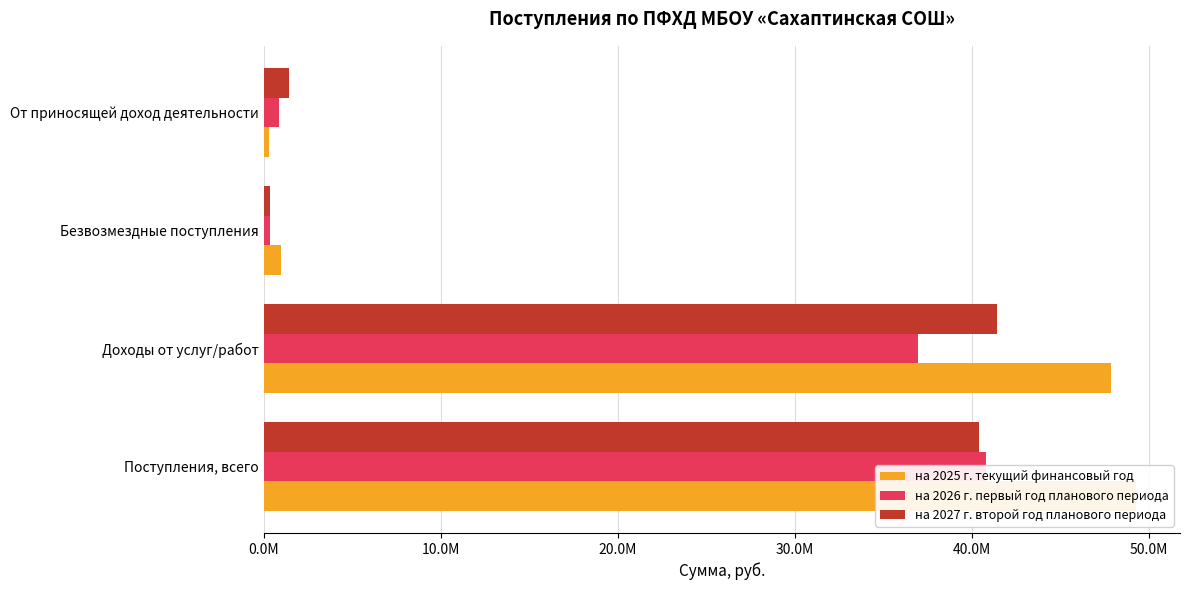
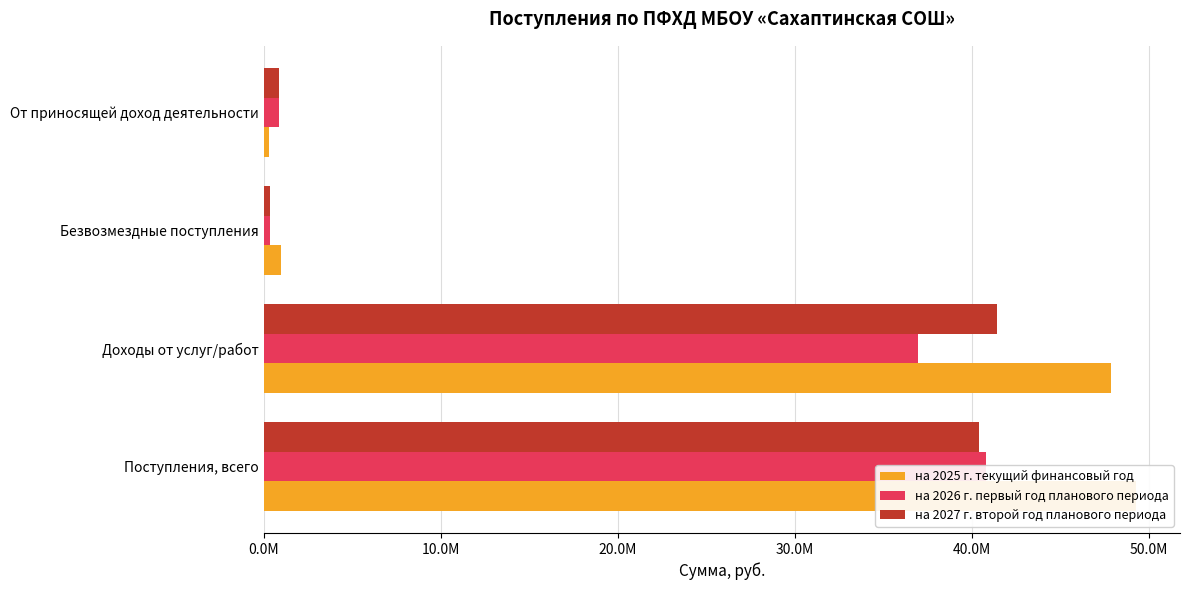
на 2027 г. второй год планового периода, От приносящей доход деятельности: 1400000 -> 900000
